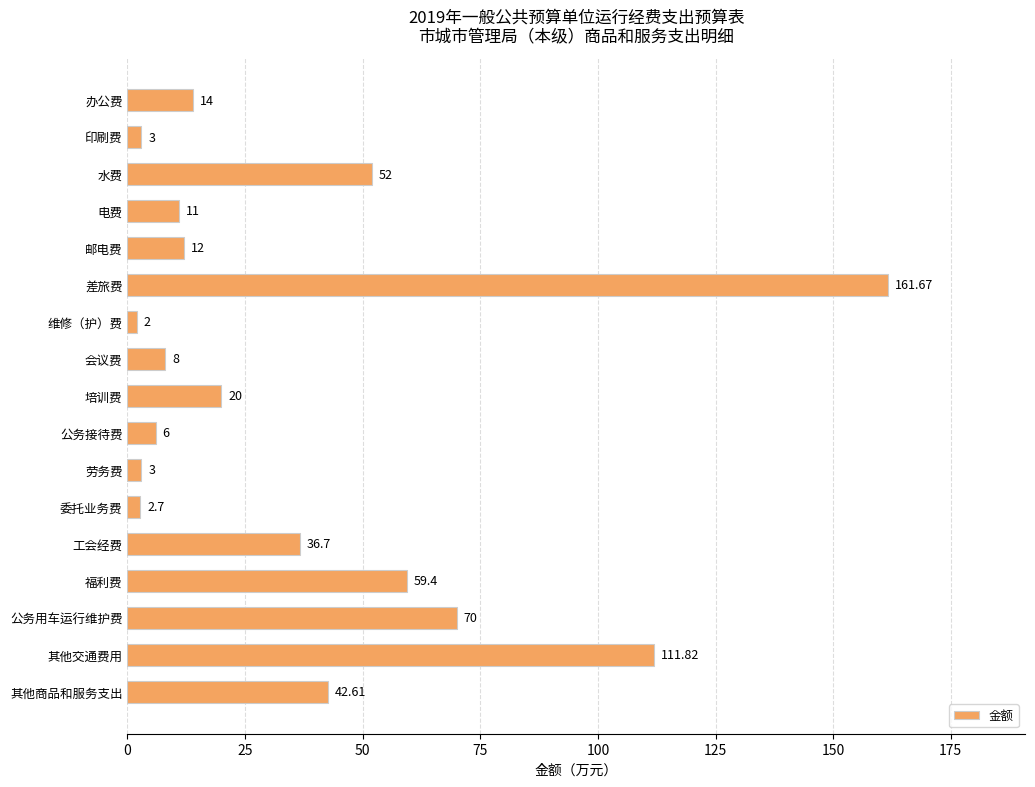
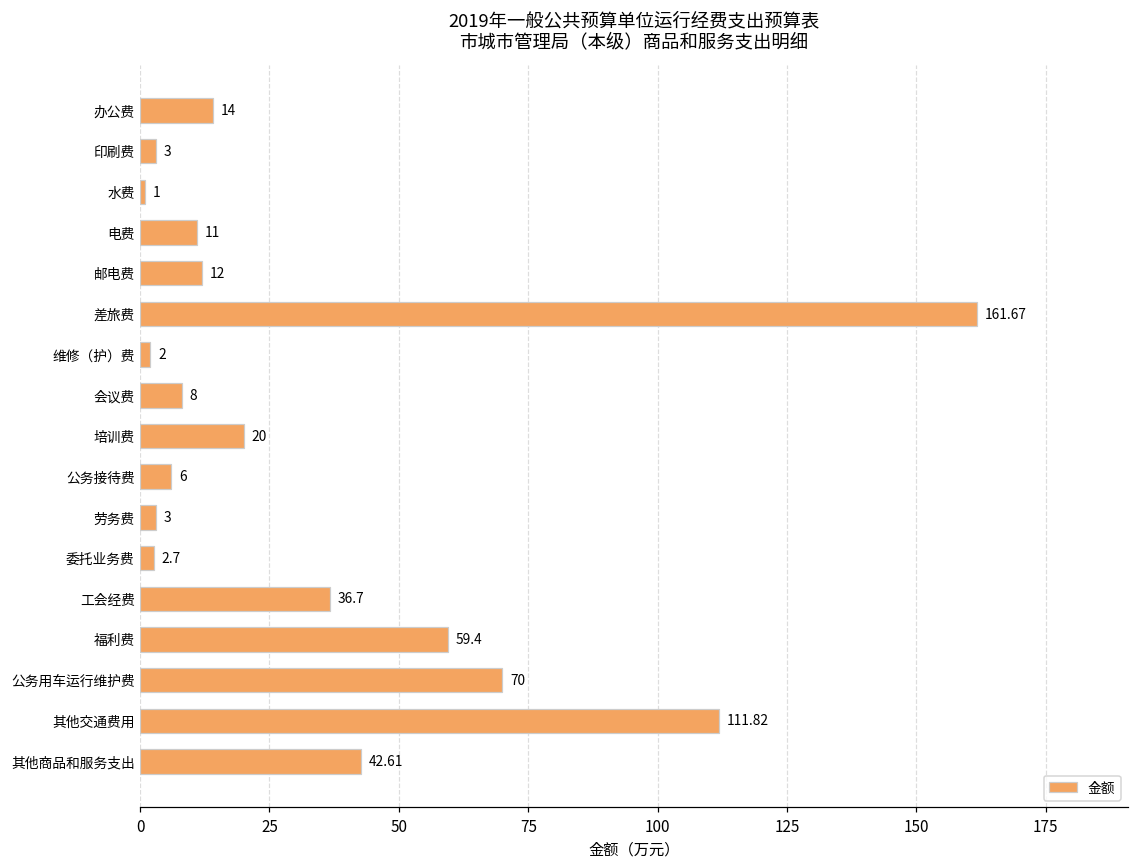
水费: 52 -> 1
